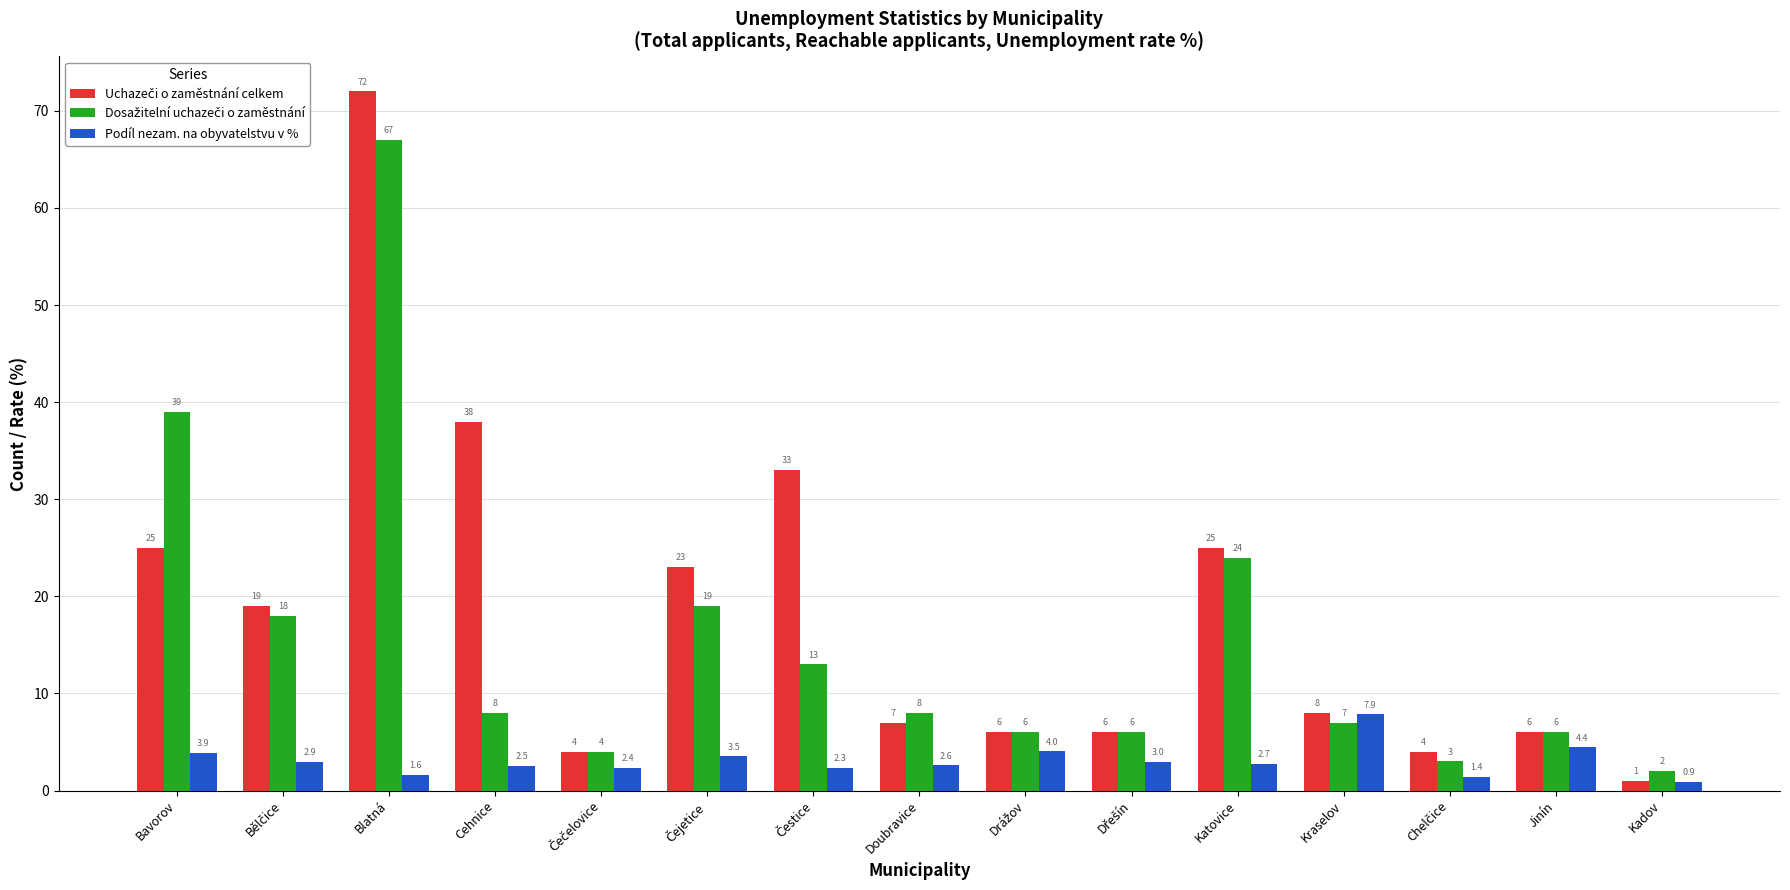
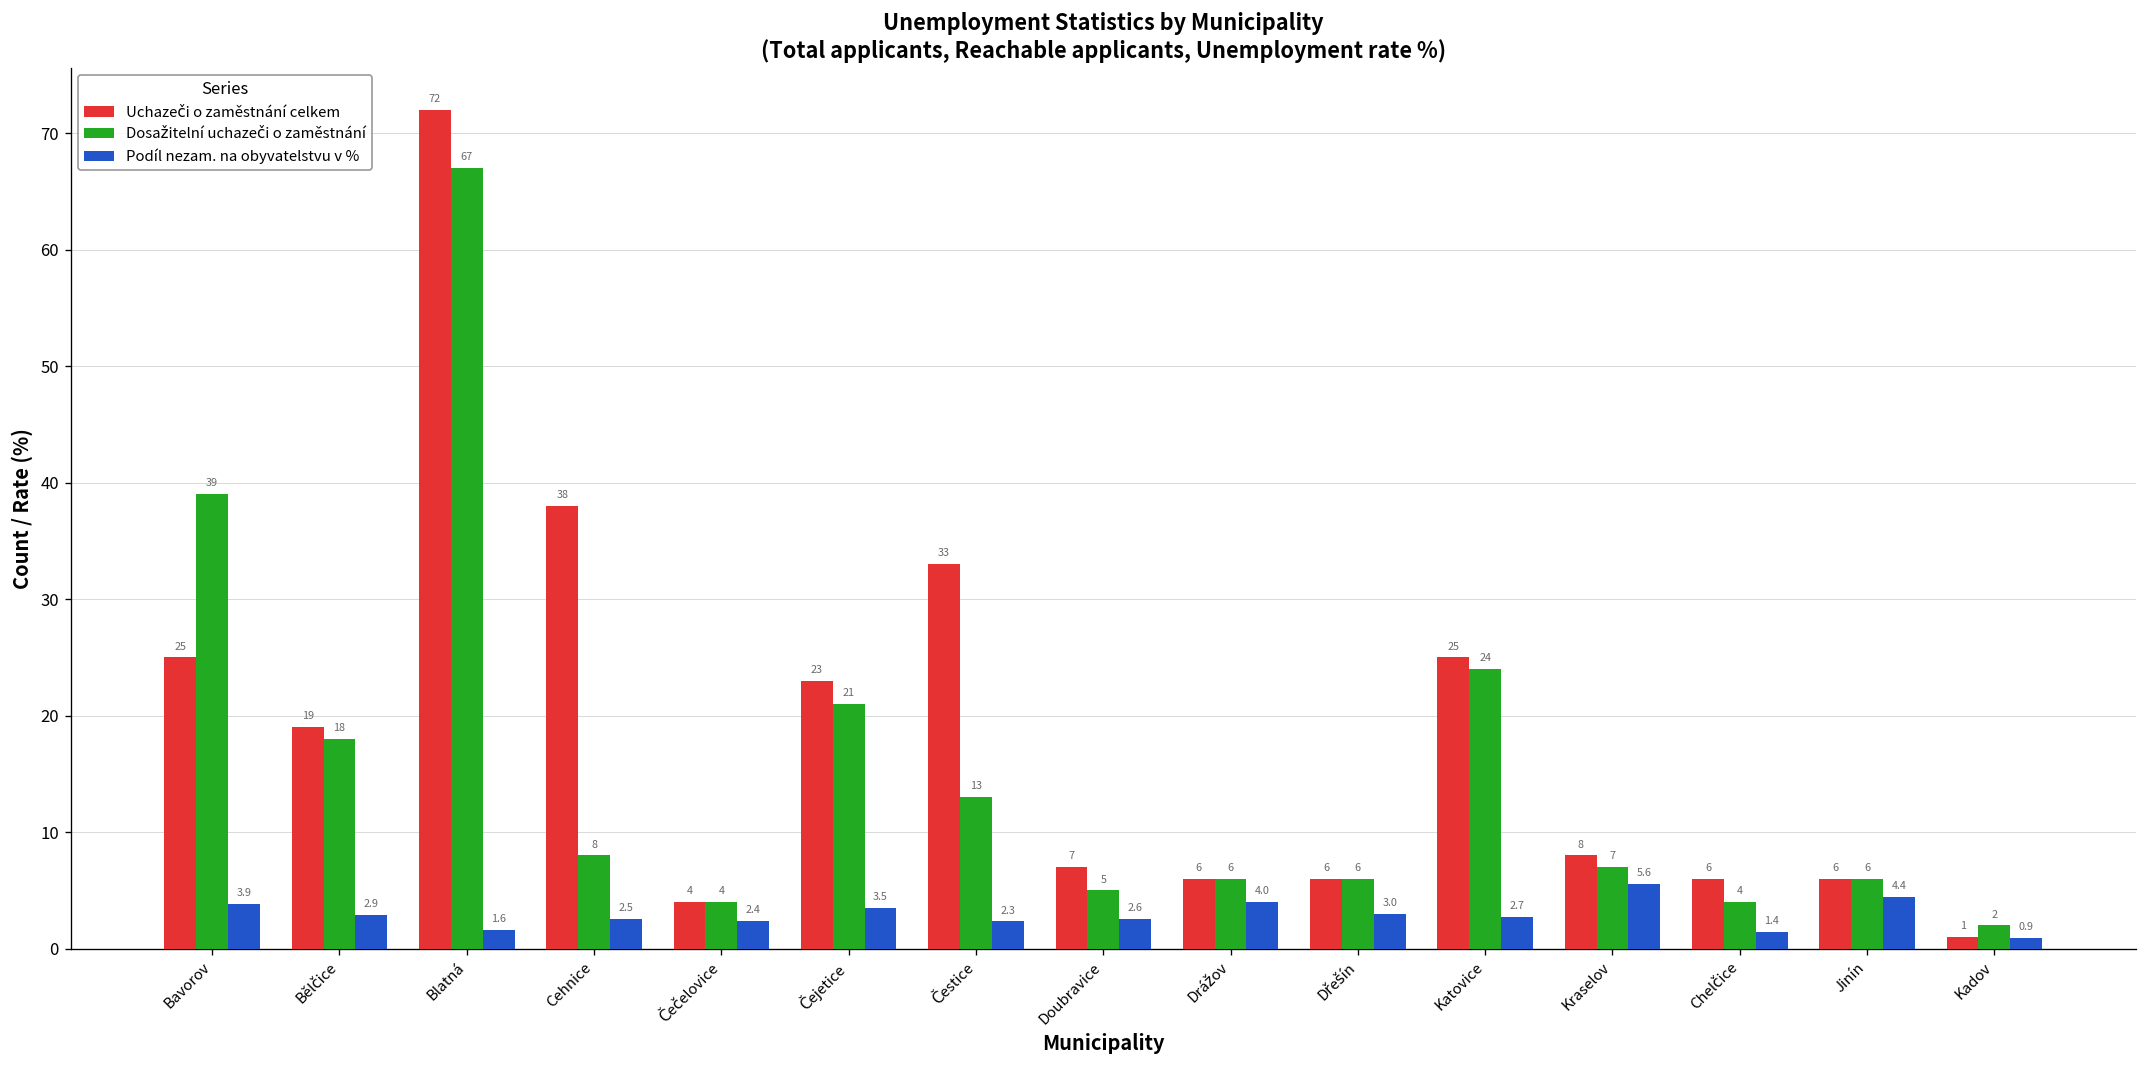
Dosažitelní uchazeči o zaměstnání, Čejetice: 19 -> 21
Dosažitelní uchazeči o zaměstnání, Doubravice: 8 -> 5
Podíl nezam. na obyvatelstvu v %, Kraselov: 7.9 -> 5.6
Uchazeči o zaměstnání celkem, Chelčice: 4 -> 6
Dosažitelní uchazeči o zaměstnání, Chelčice: 3 -> 4
